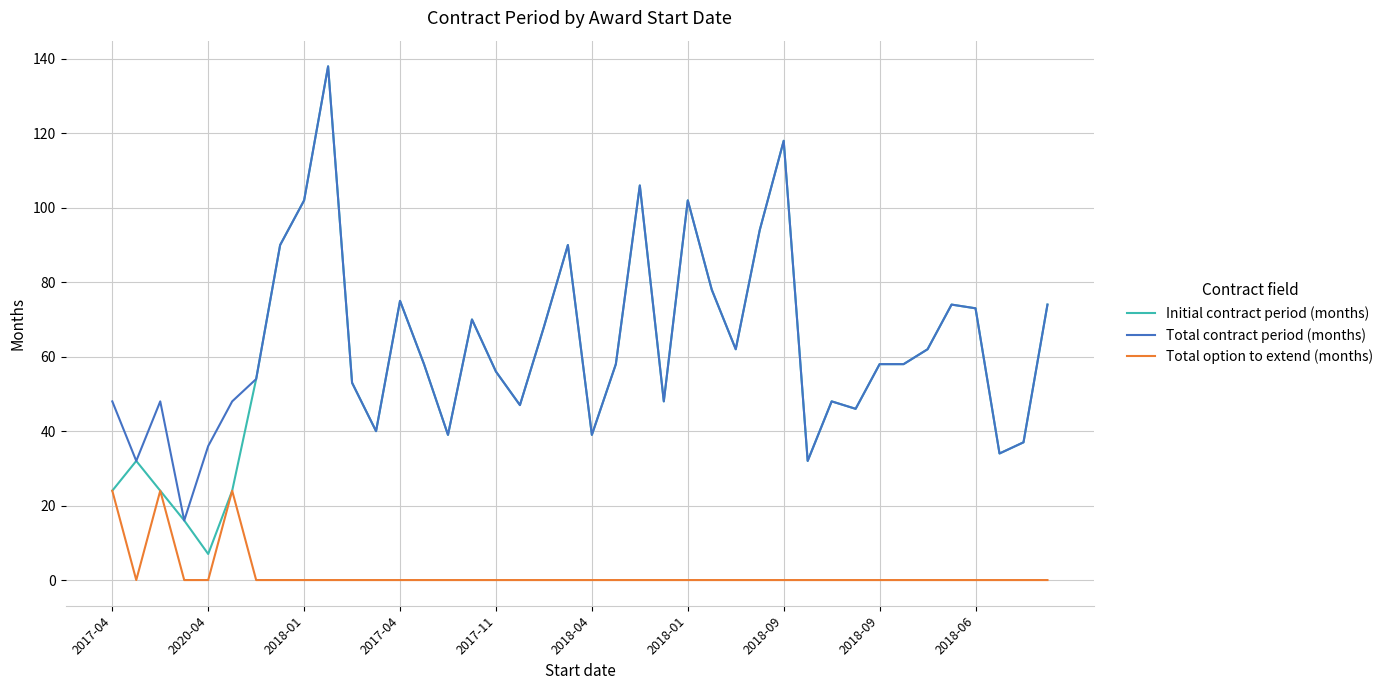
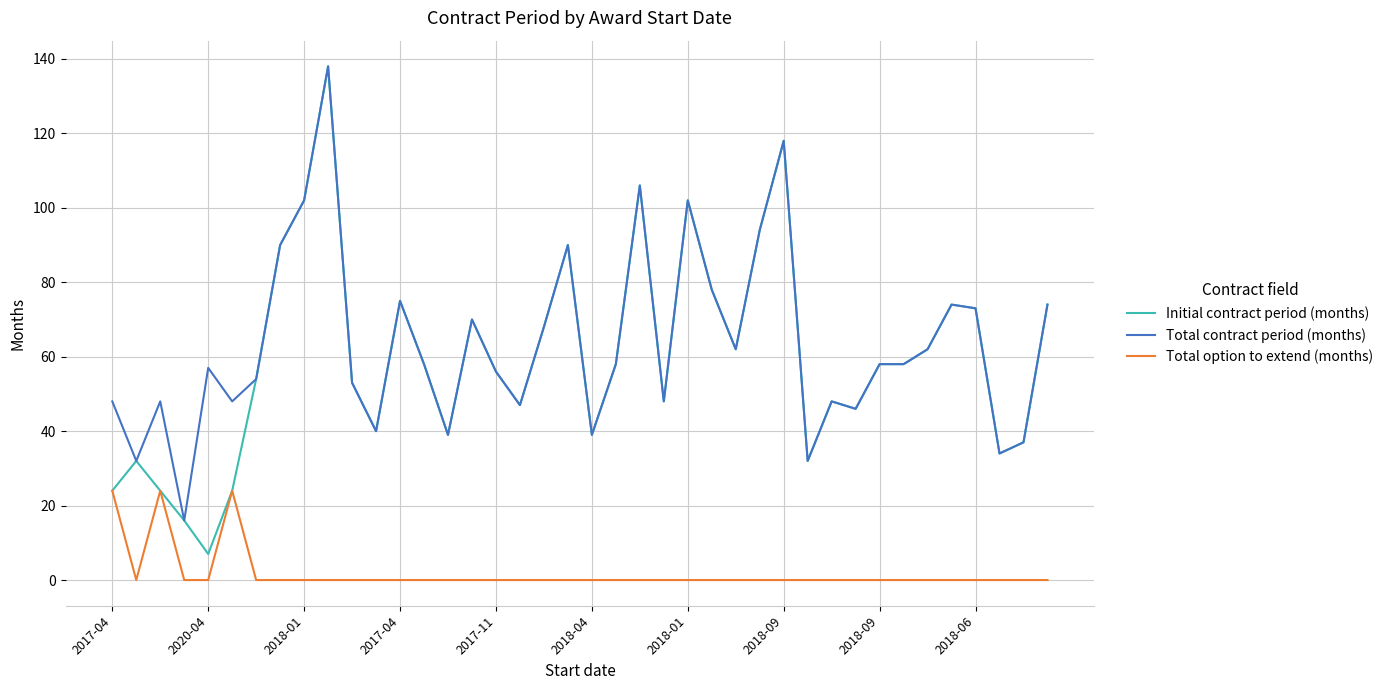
Total contract period (months), 2020-04: 36 -> 57
